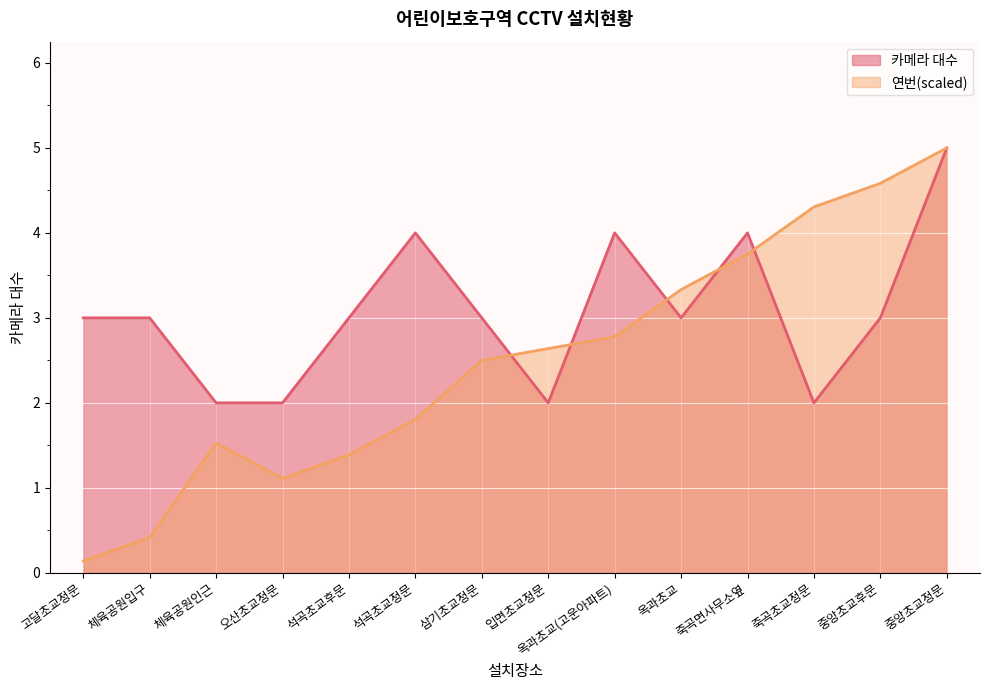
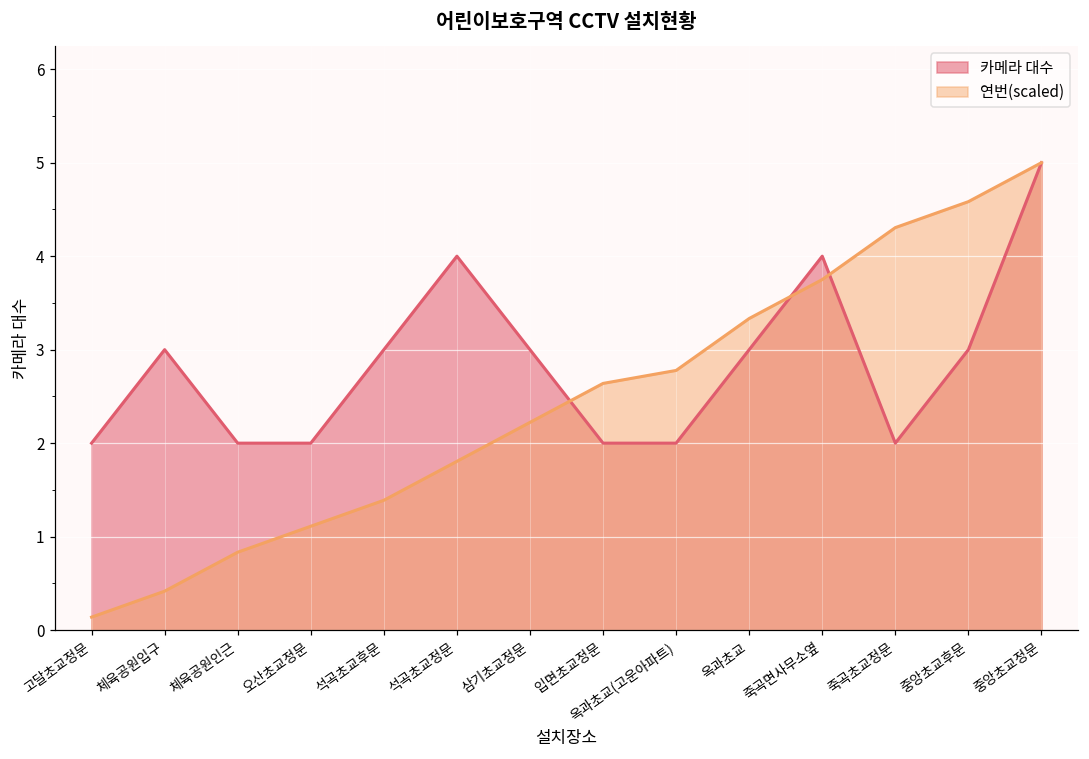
카메라 대수, 고달초교정문: 3 -> 2
연번(scaled), 체육공원인근: 1.5 -> 0.8
연번(scaled), 삼기초교정문: 2.5 -> 2.2
카메라 대수, 옥과초교(고운아파트): 4 -> 2
